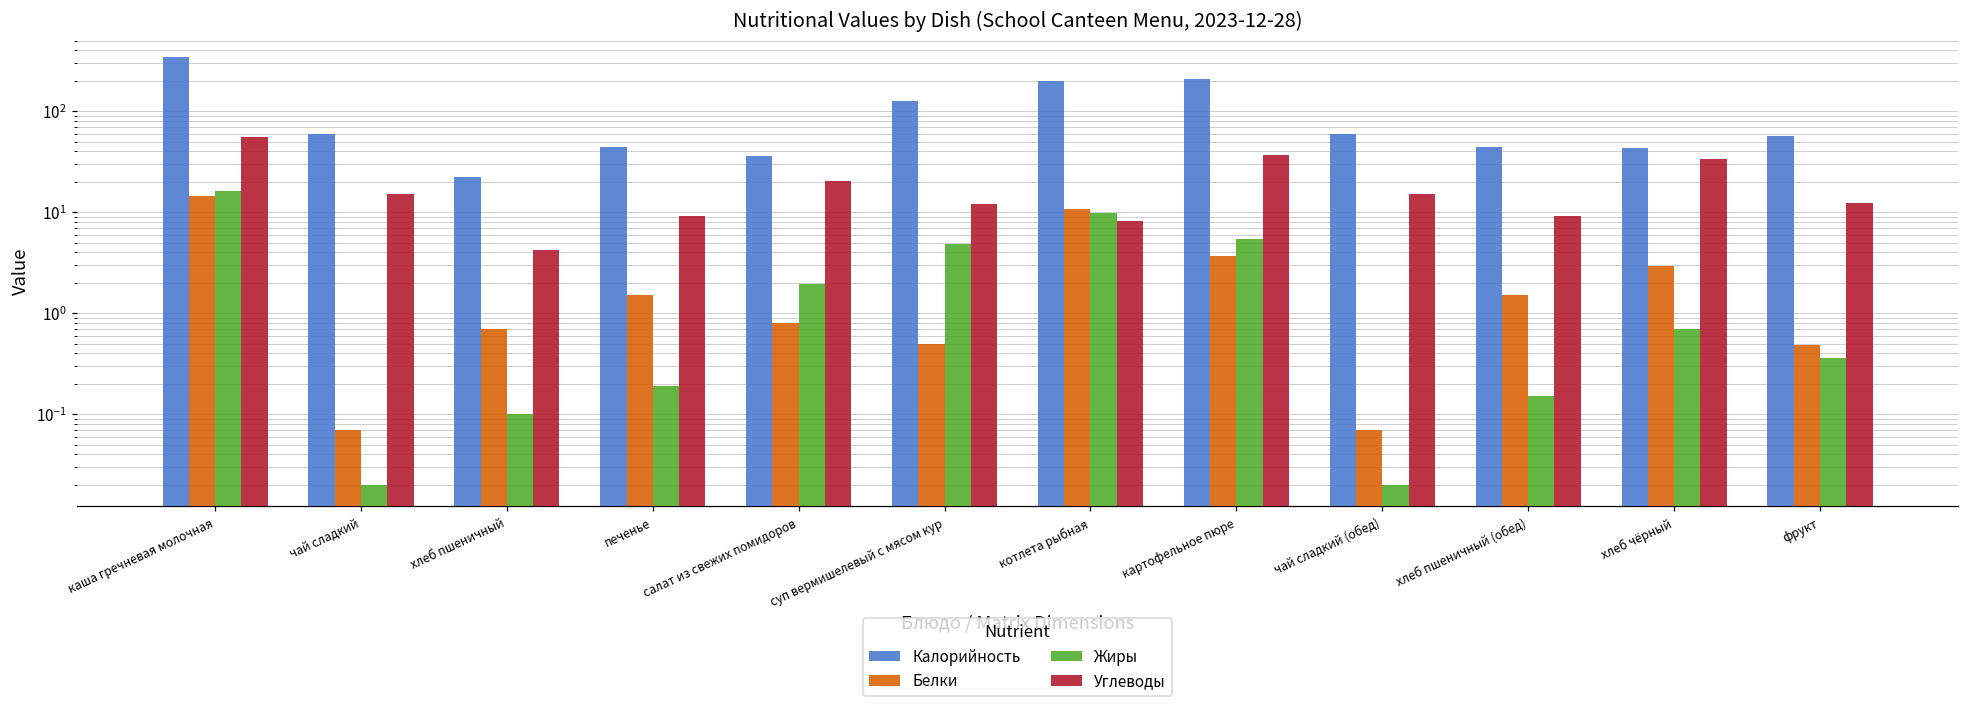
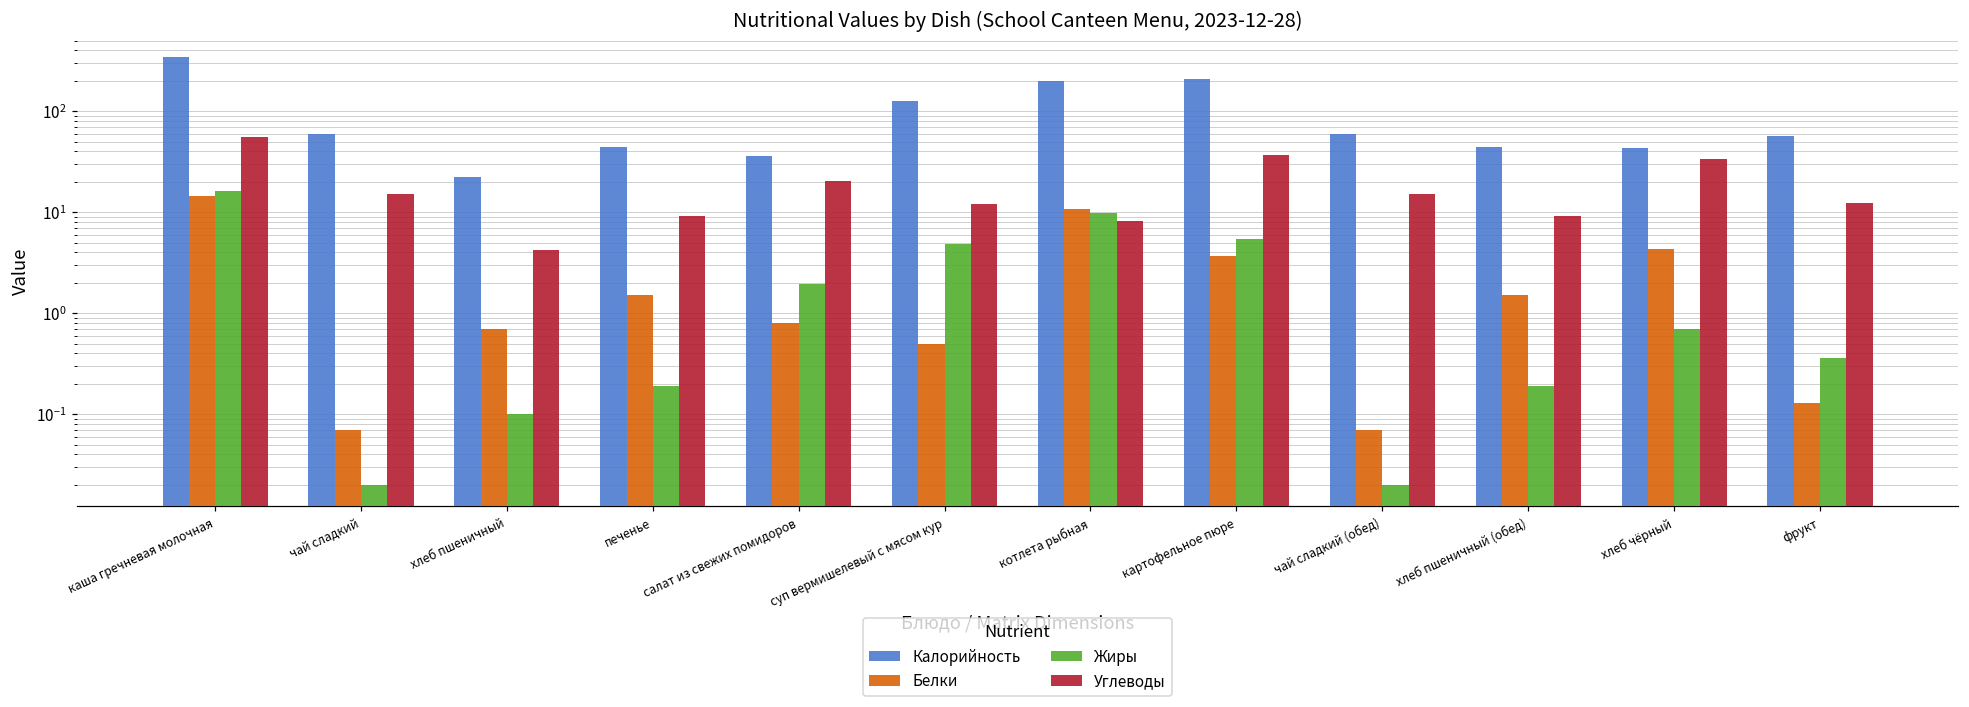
Жиры, хлеб пшеничный (обед): 0.15 -> 0.19
Белки, хлеб чёрный: 2.9 -> 4
Белки, фрукт: 0.5 -> 0.13
